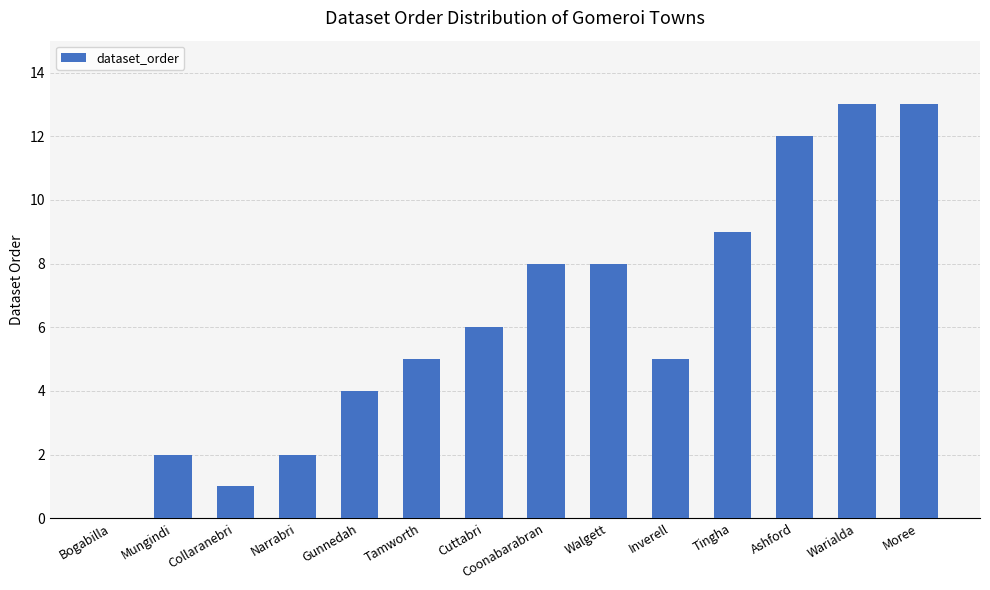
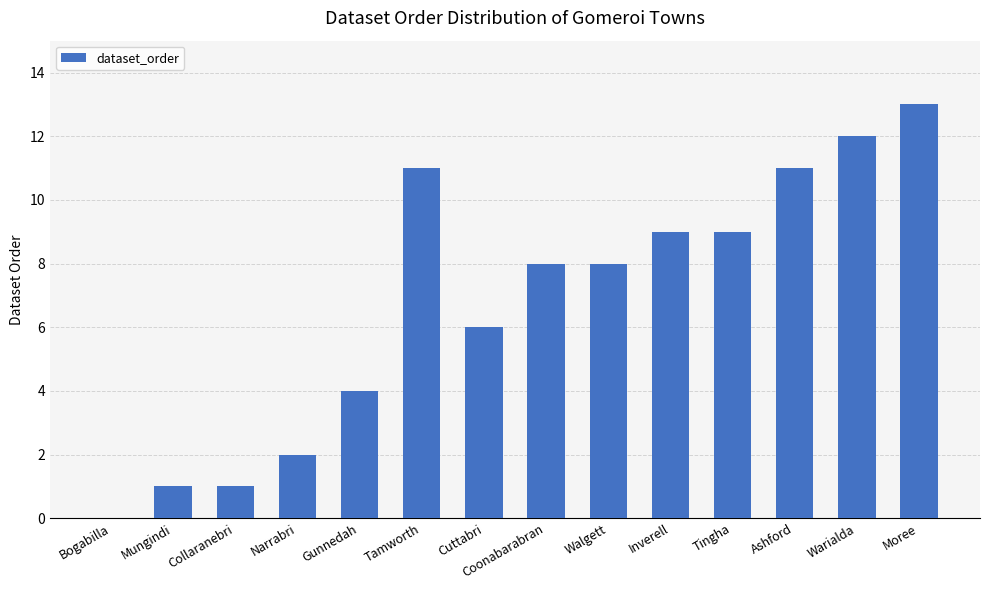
Mungindi: 2 -> 1
Tamworth: 5 -> 11
Inverell: 5 -> 9
Ashford: 12 -> 11
Warialda: 13 -> 12
